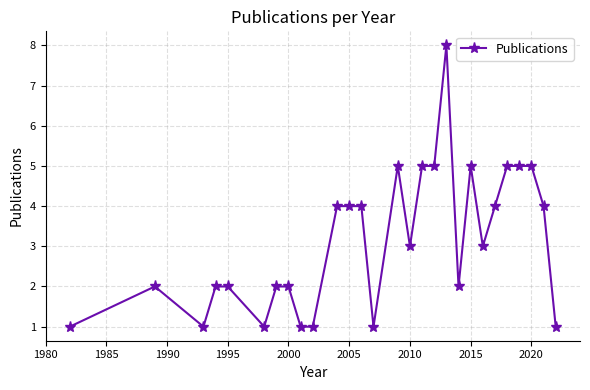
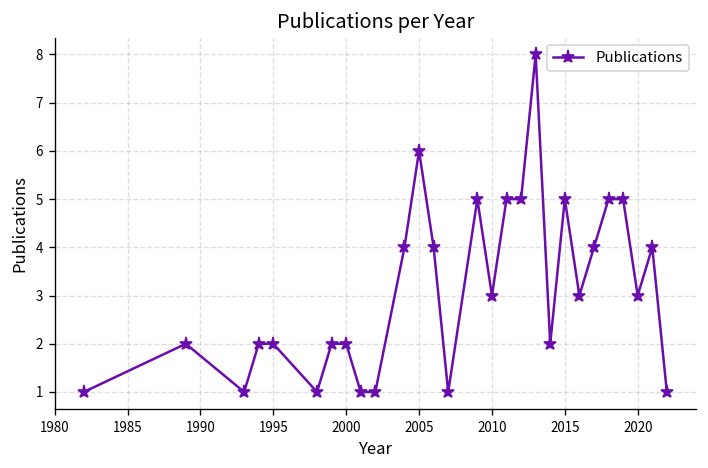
2005: 4 -> 6
2020: 5 -> 3
